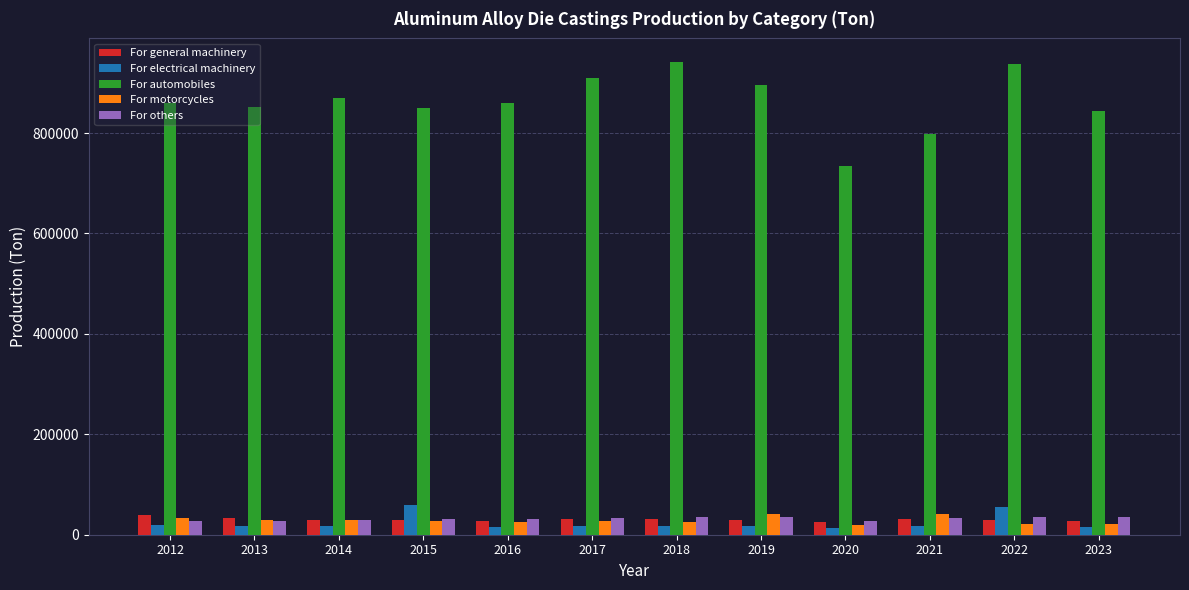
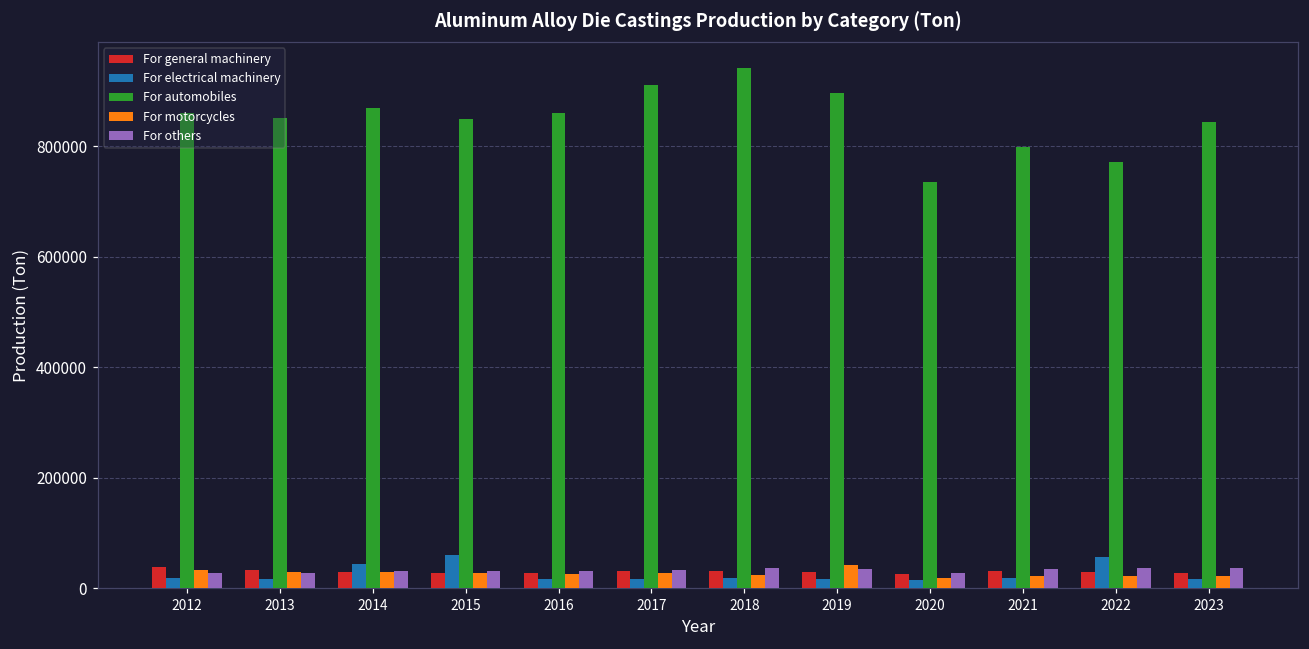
For electrical machinery, 2014: 20000 -> 40000
For motorcycles, 2021: 40000 -> 20000
For automobiles, 2022: 940000 -> 770000
